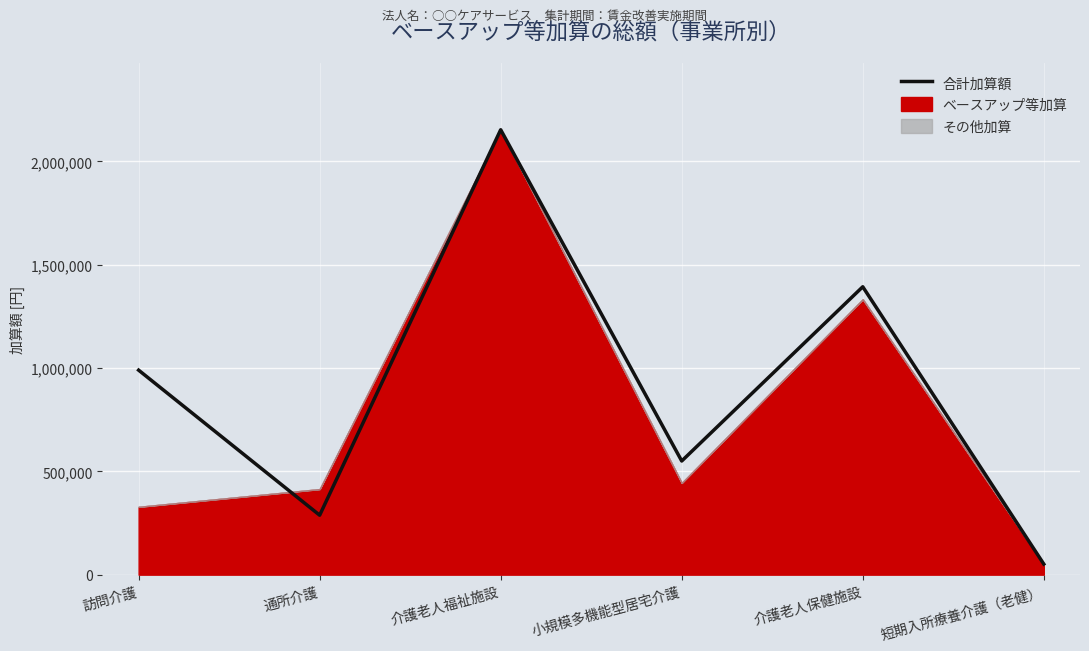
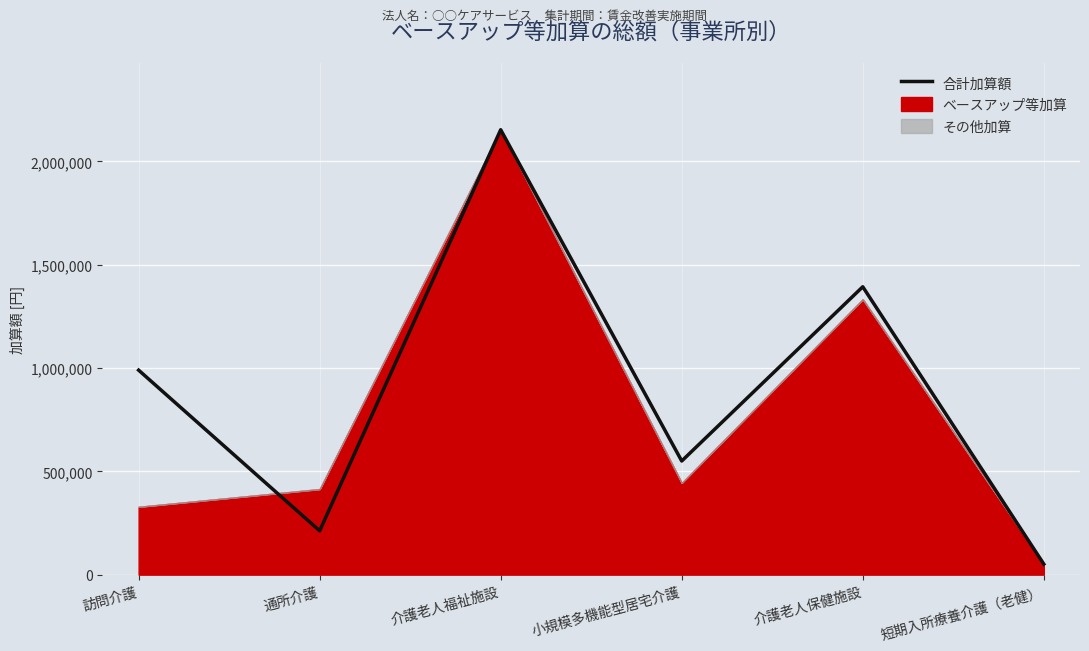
合計加算額, 通所介護: 290,000 -> 210,000
